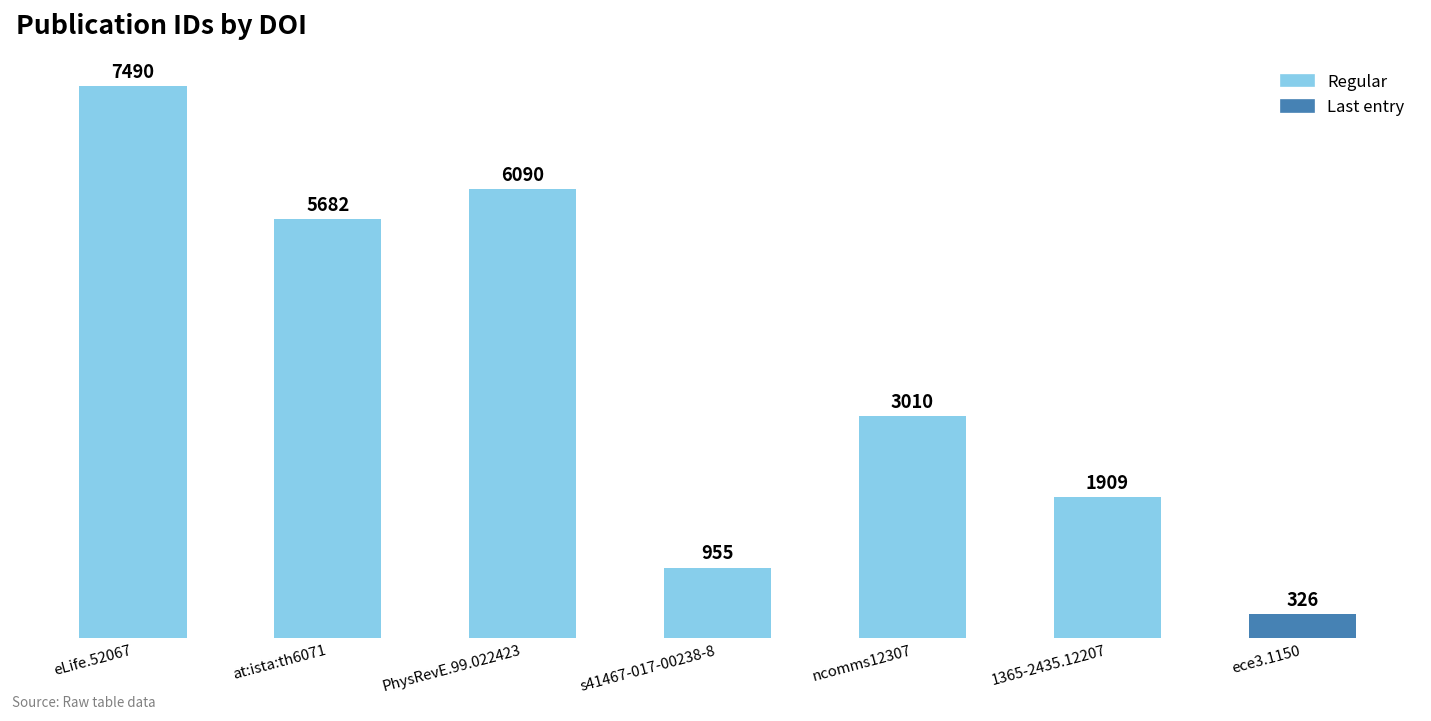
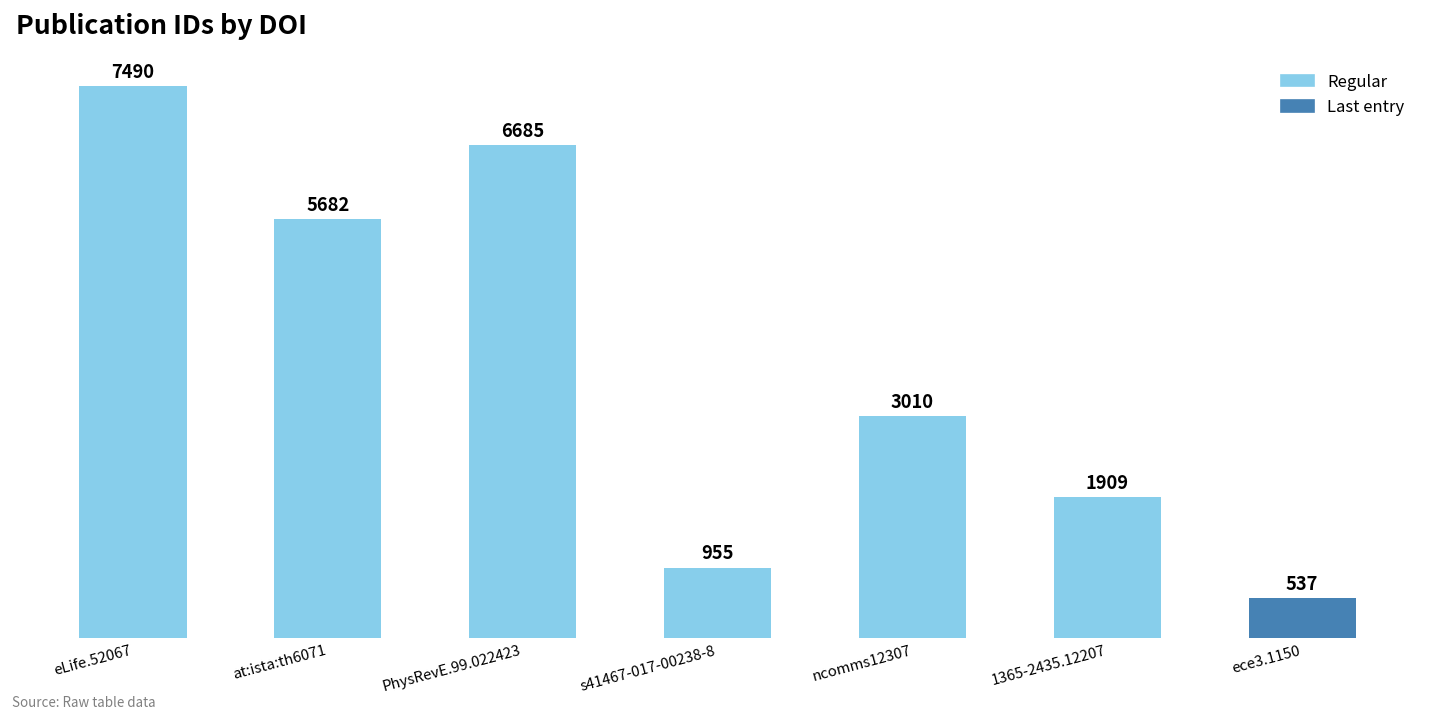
PhysRevE.99.022423: 6090 -> 6685
ece3.1150: 326 -> 537
